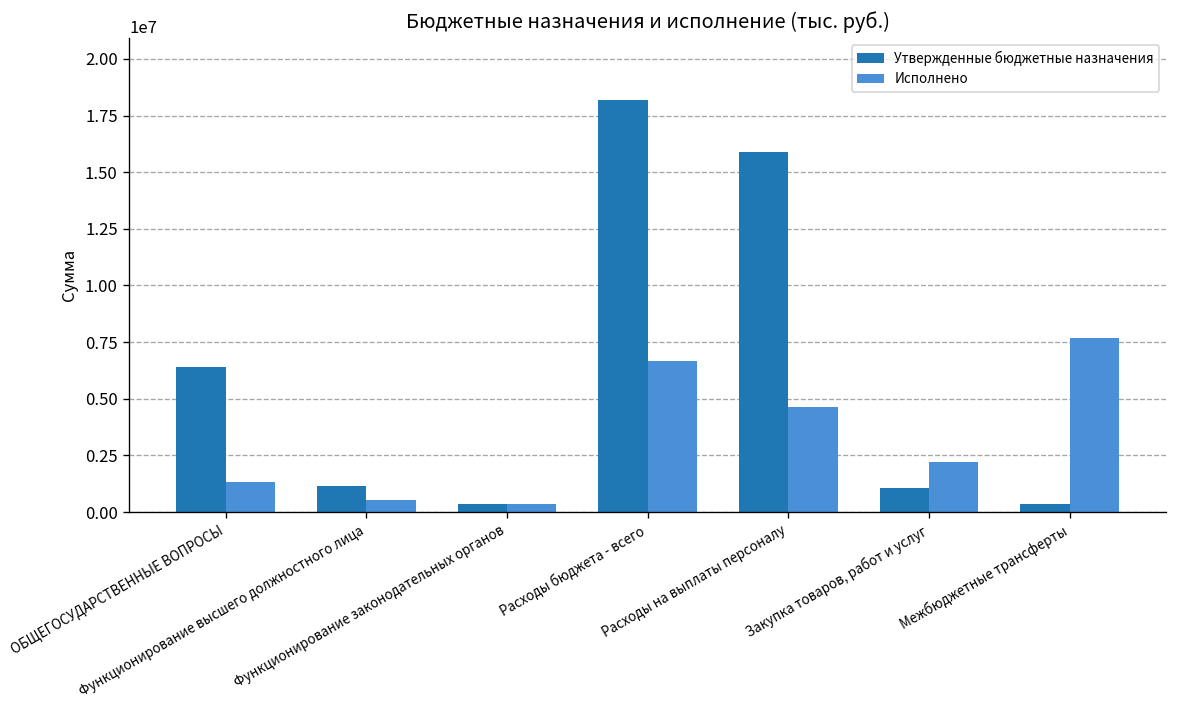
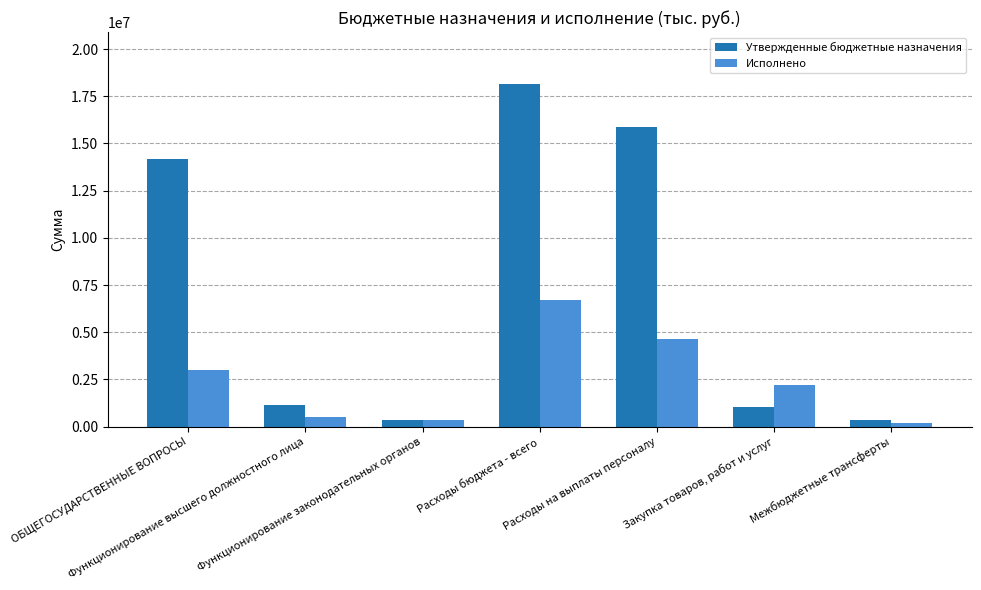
Утвержденные бюджетные назначения, ОБЩЕГОСУДАРСТВЕННЫЕ ВОПРОСЫ: 6400000 -> 14200000
Исполнено, ОБЩЕГОСУДАРСТВЕННЫЕ ВОПРОСЫ: 1300000 -> 3000000
Исполнено, Межбюджетные трансферты: 7700000 -> 200000
